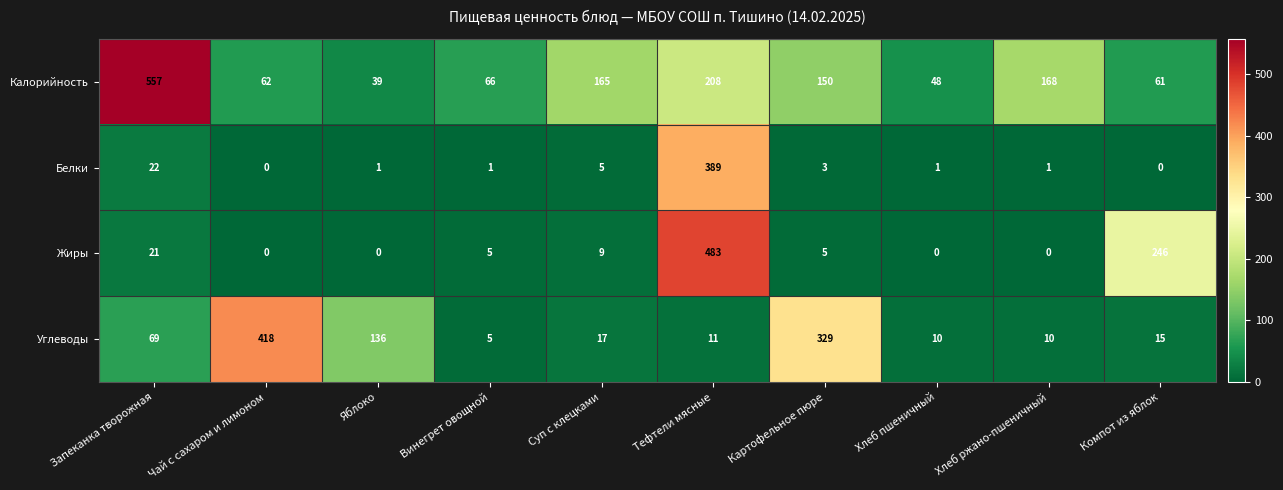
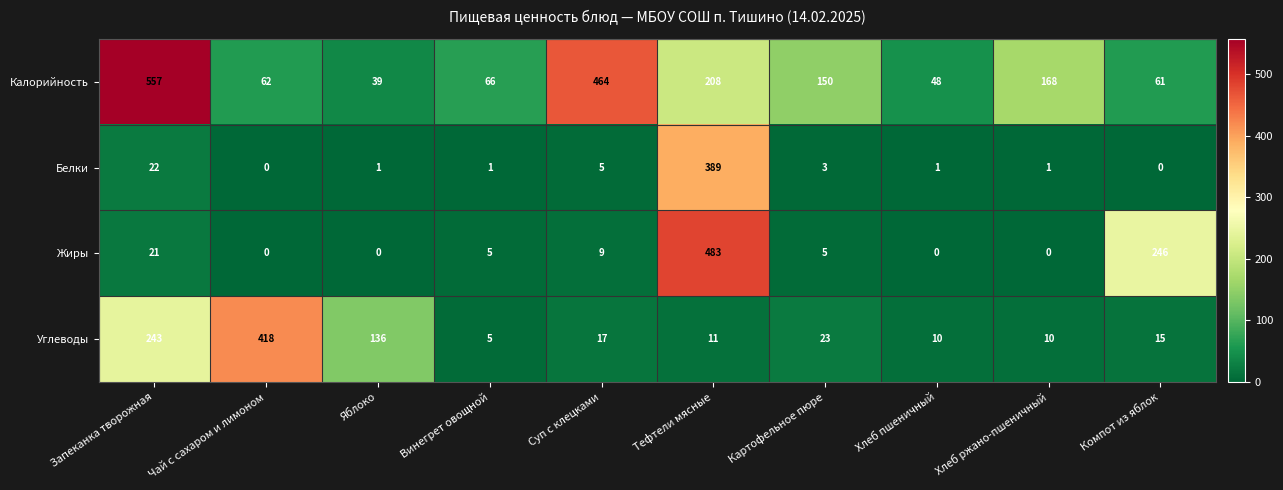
Калорийность, Суп с клецками: 165 -> 464
Углеводы, Запеканка творожная: 69 -> 243
Углеводы, Картофельное пюре: 329 -> 23
